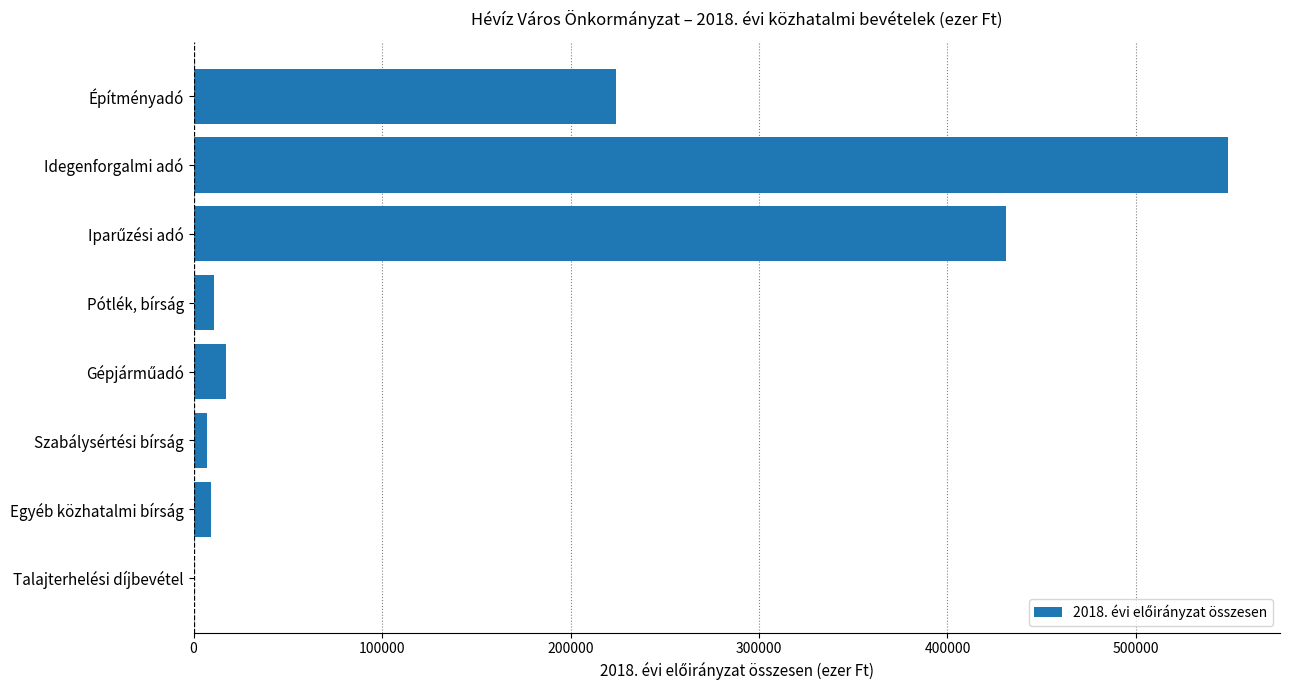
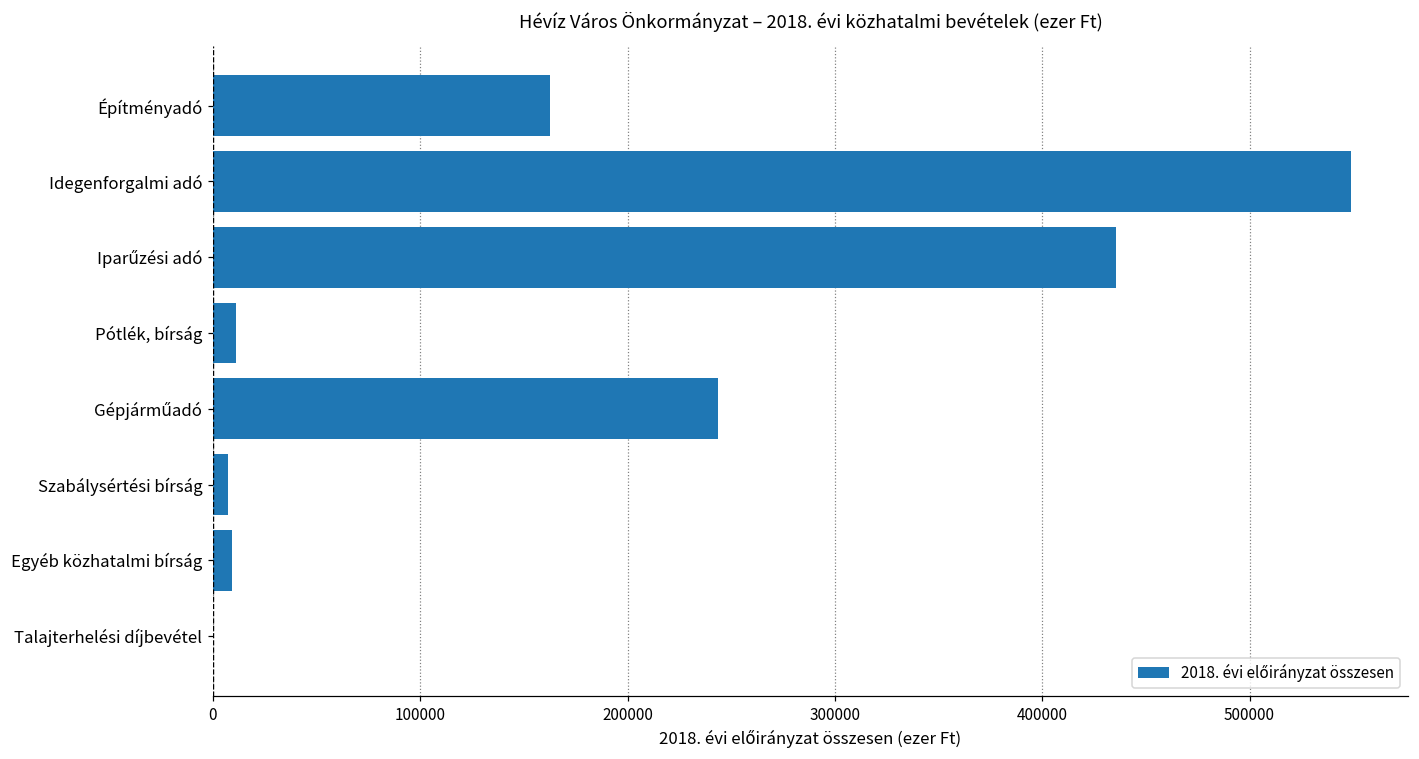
Építményadó: 224000 -> 162000
Iparűzési adó: 431000 -> 436000
Gépjárműadó: 17000 -> 244000
